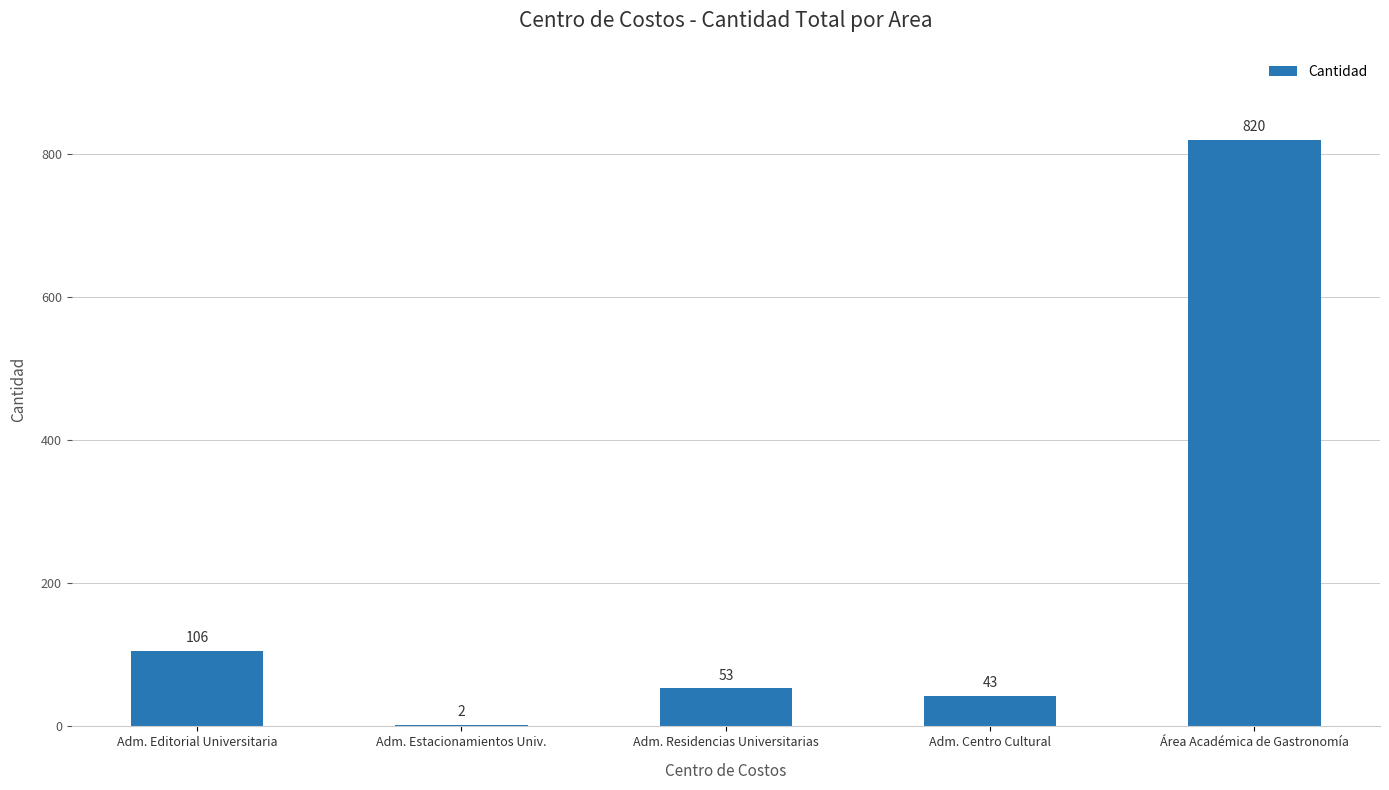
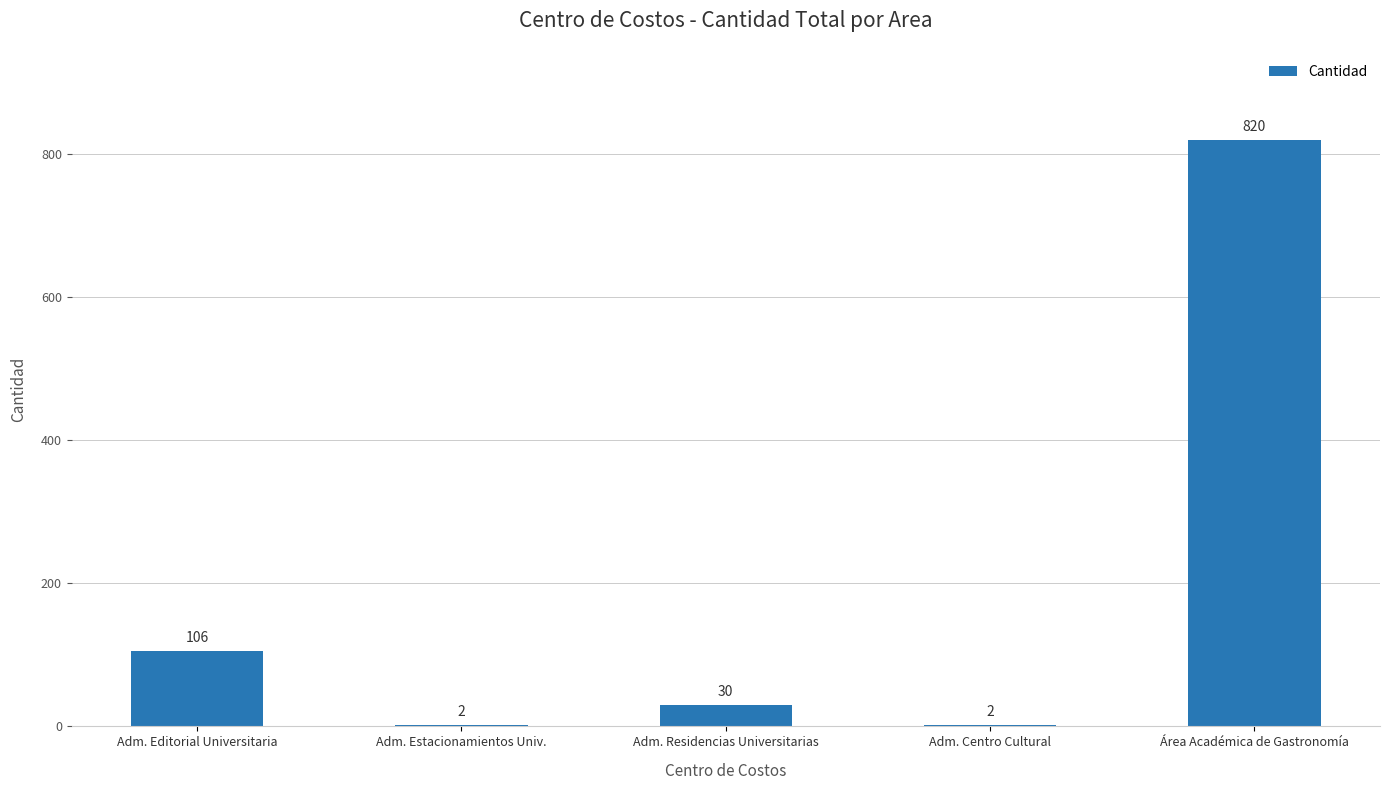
Adm. Residencias Universitarias: 53 -> 30
Adm. Centro Cultural: 43 -> 2
